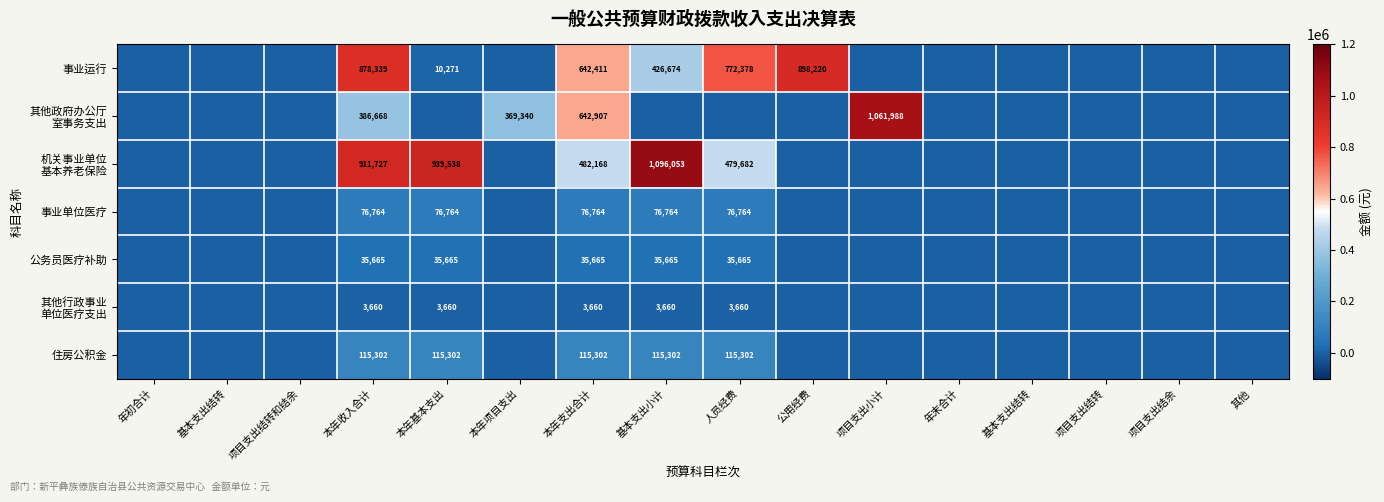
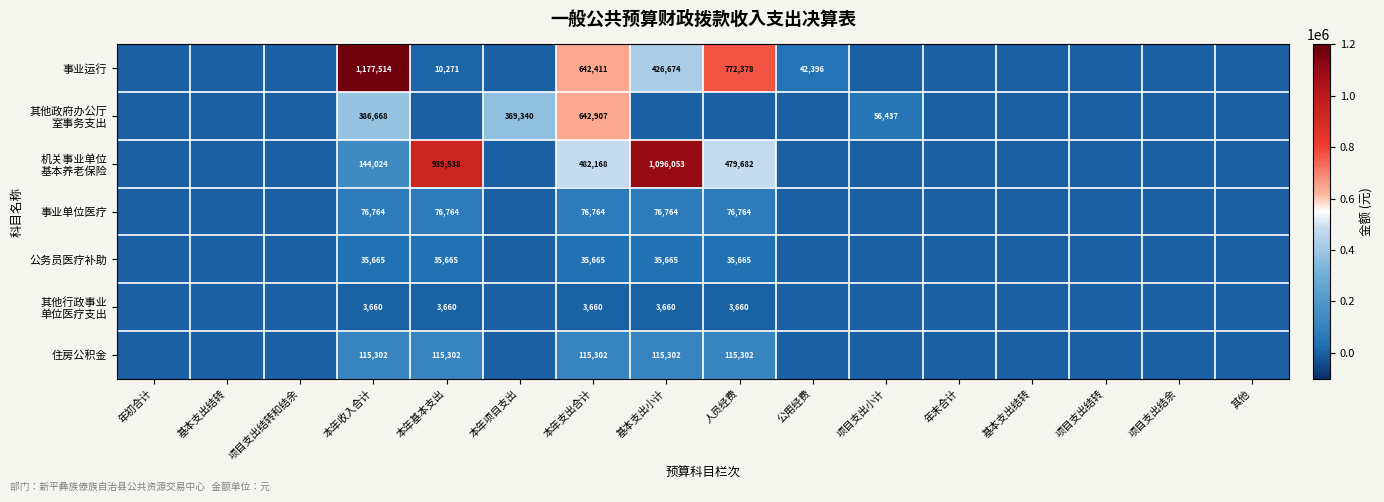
事业运行, 本年收入合计: 878,339 -> 1,177,514
事业运行, 公用经费: 898,220 -> 42,396
其他政府办公厅 室事务支出, 项目支出小计: 1,061,988 -> 56,437
机关事业单位 基本养老保险, 本年收入合计: 911,727 -> 144,024
